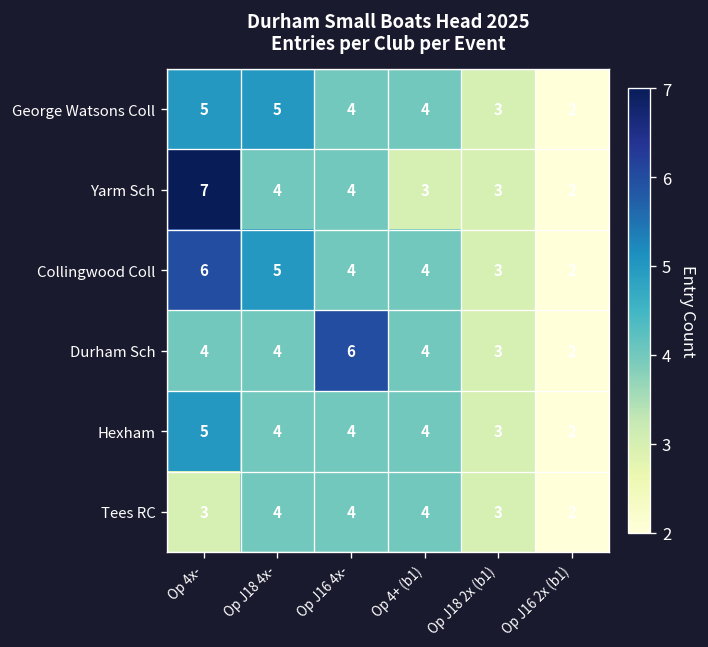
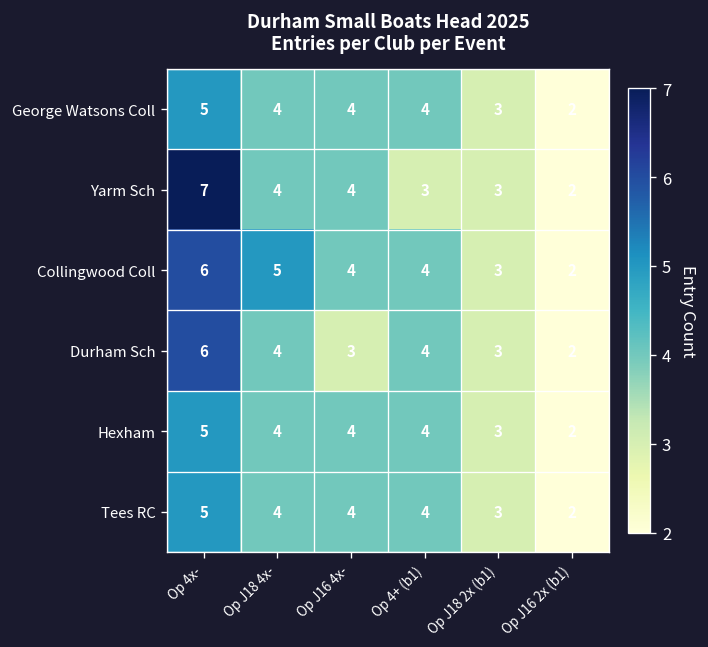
George Watsons Coll, Op J18 4x-: 5 -> 4
Durham Sch, Op 4x-: 4 -> 6
Durham Sch, Op J16 4x-: 6 -> 3
Tees RC, Op 4x-: 3 -> 5
